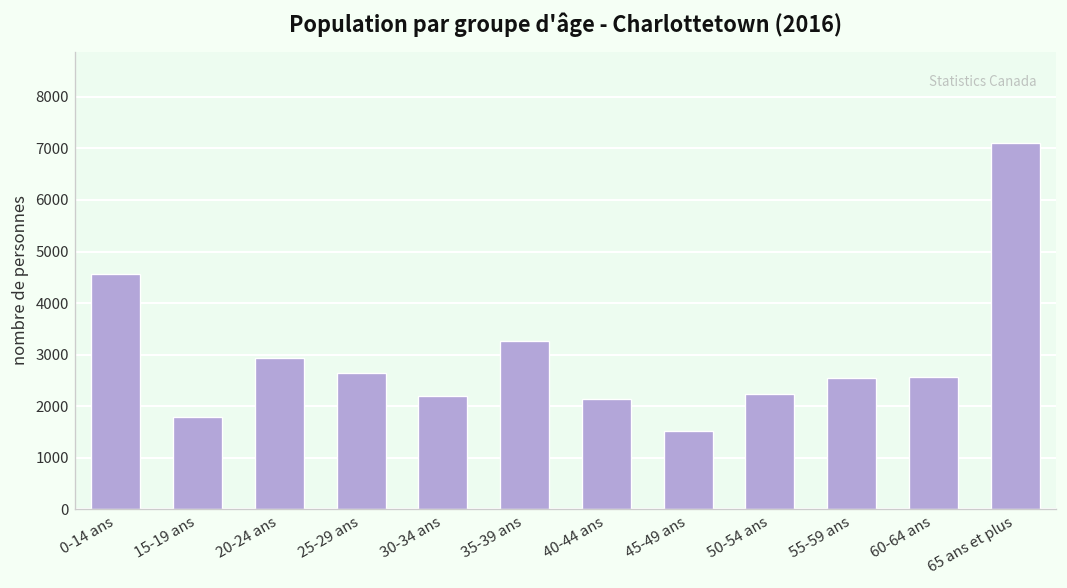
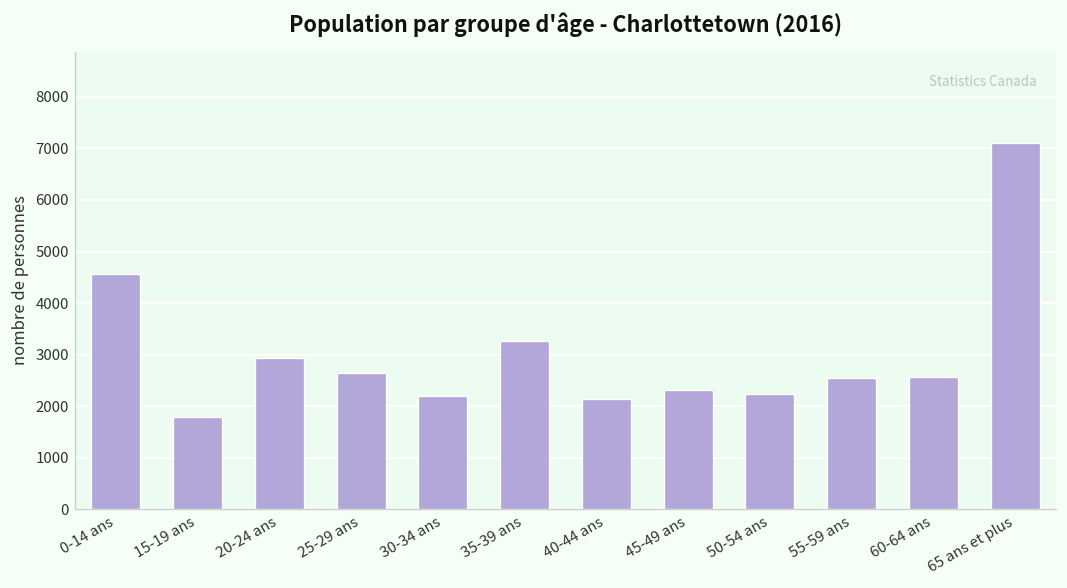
45-49 ans: 1500 -> 2300
